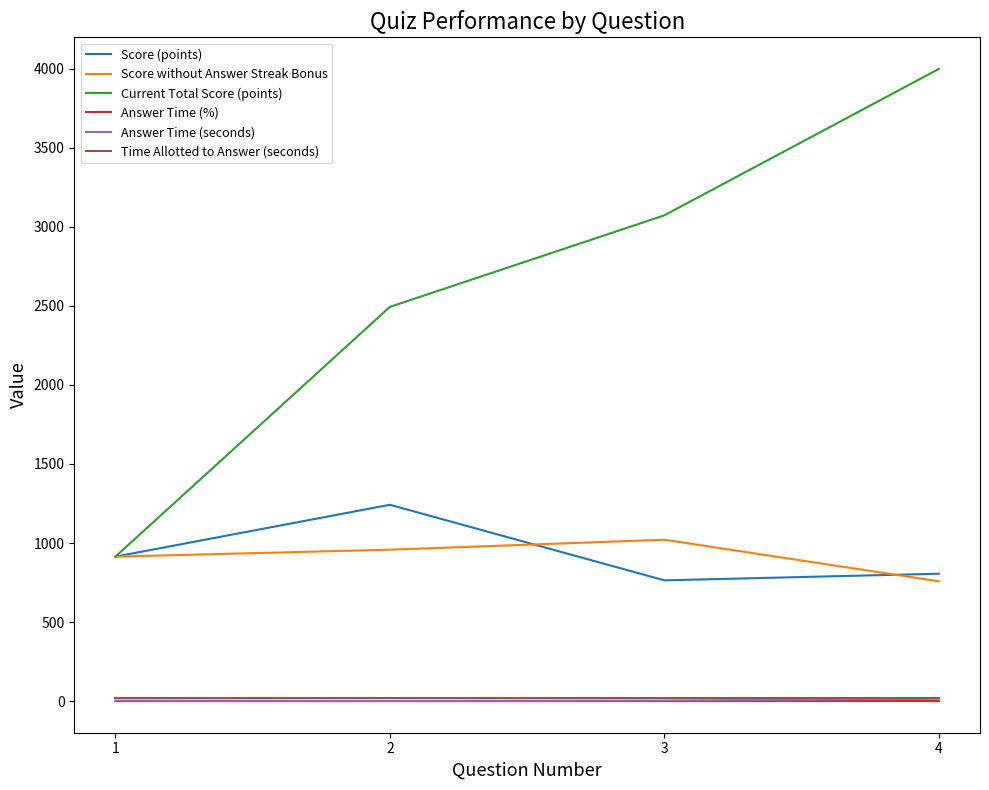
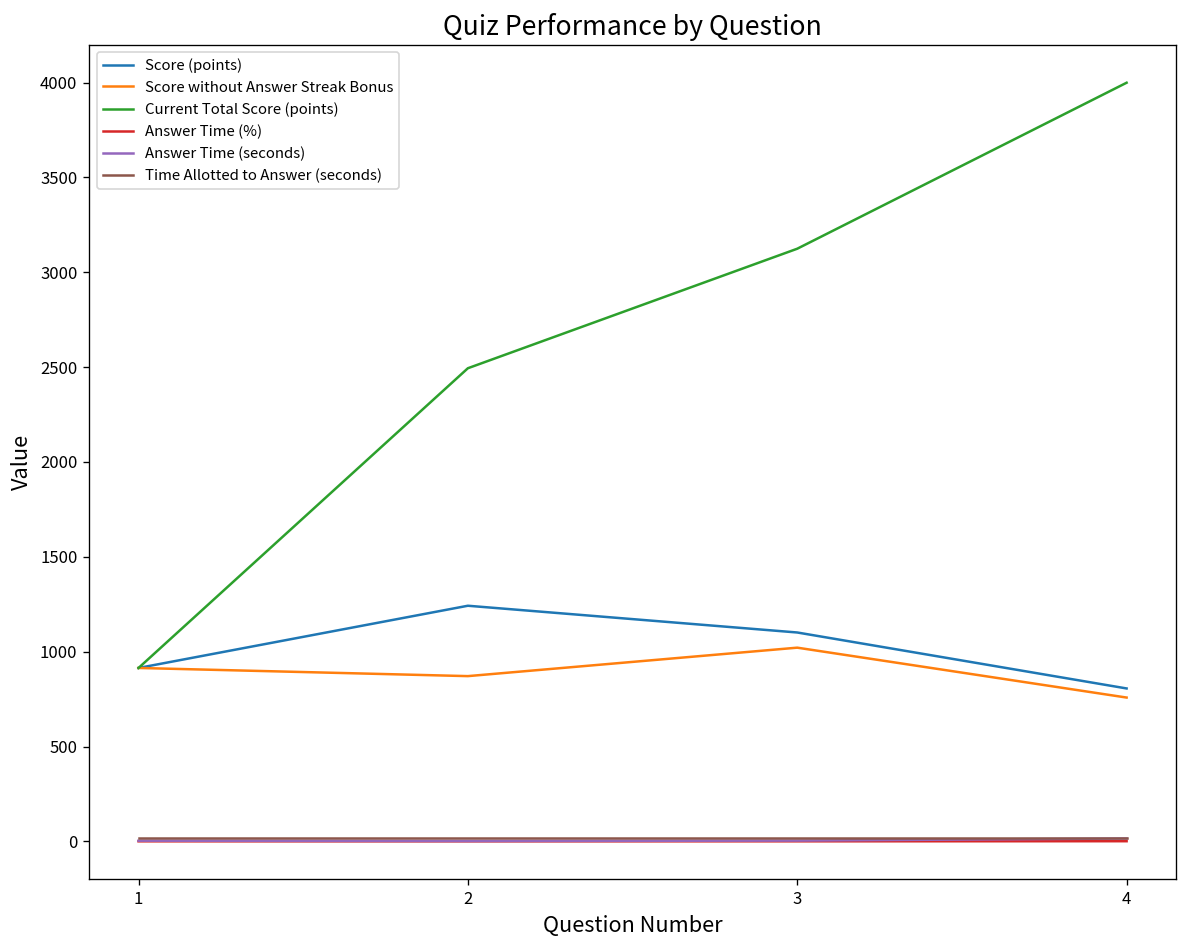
Score without Answer Streak Bonus, 2: 960 -> 870
Score (points), 3: 760 -> 1100
Current Total Score (points), 3: 3070 -> 3120
